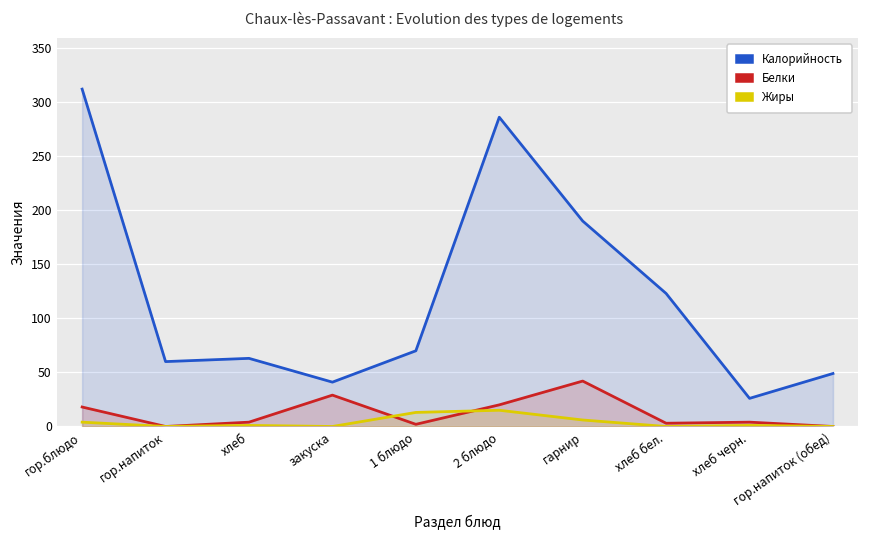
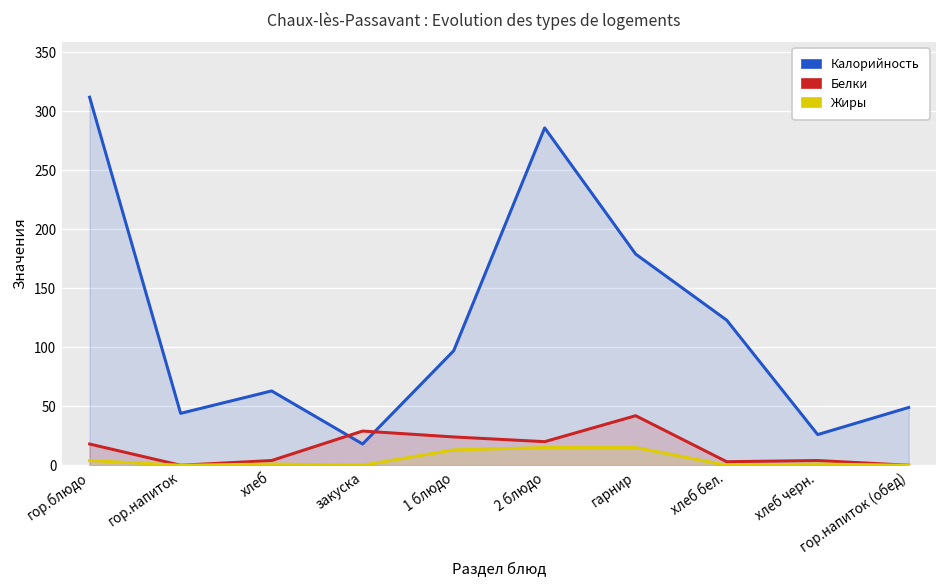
Калорийность, гор.напиток: 60 -> 40
Калорийность, закуска: 40 -> 20
Калорийность, 1 блюдо: 70 -> 100
Белки, 1 блюдо: 0 -> 20
Калорийность, гарнир: 190 -> 180
Жиры, гарнир: 10 -> 20
